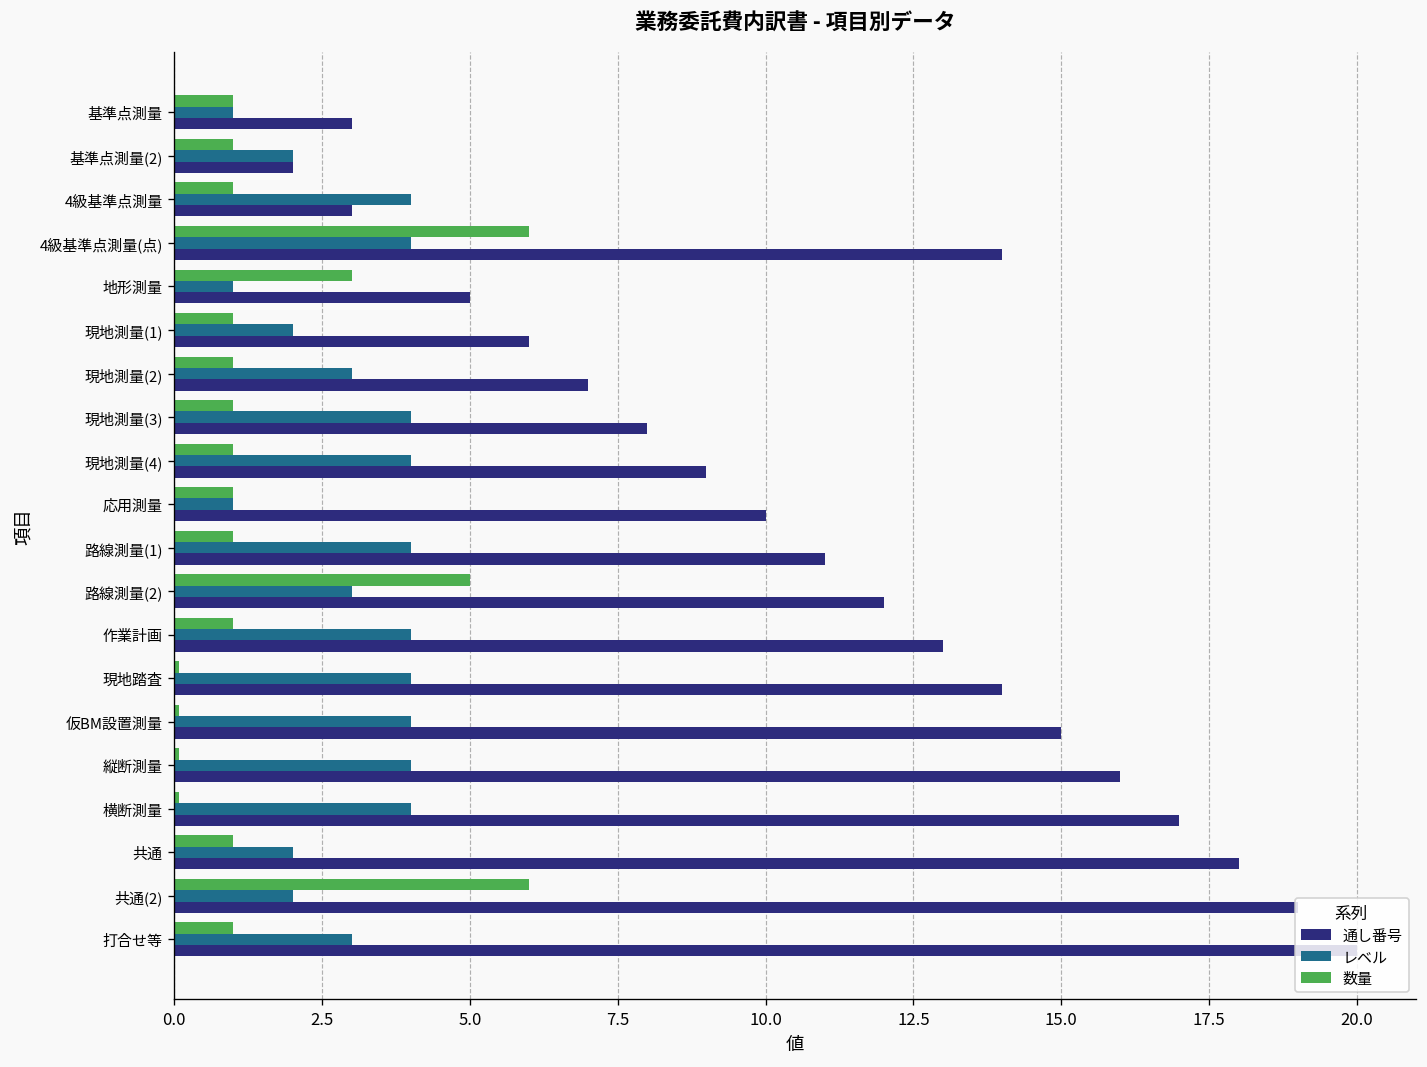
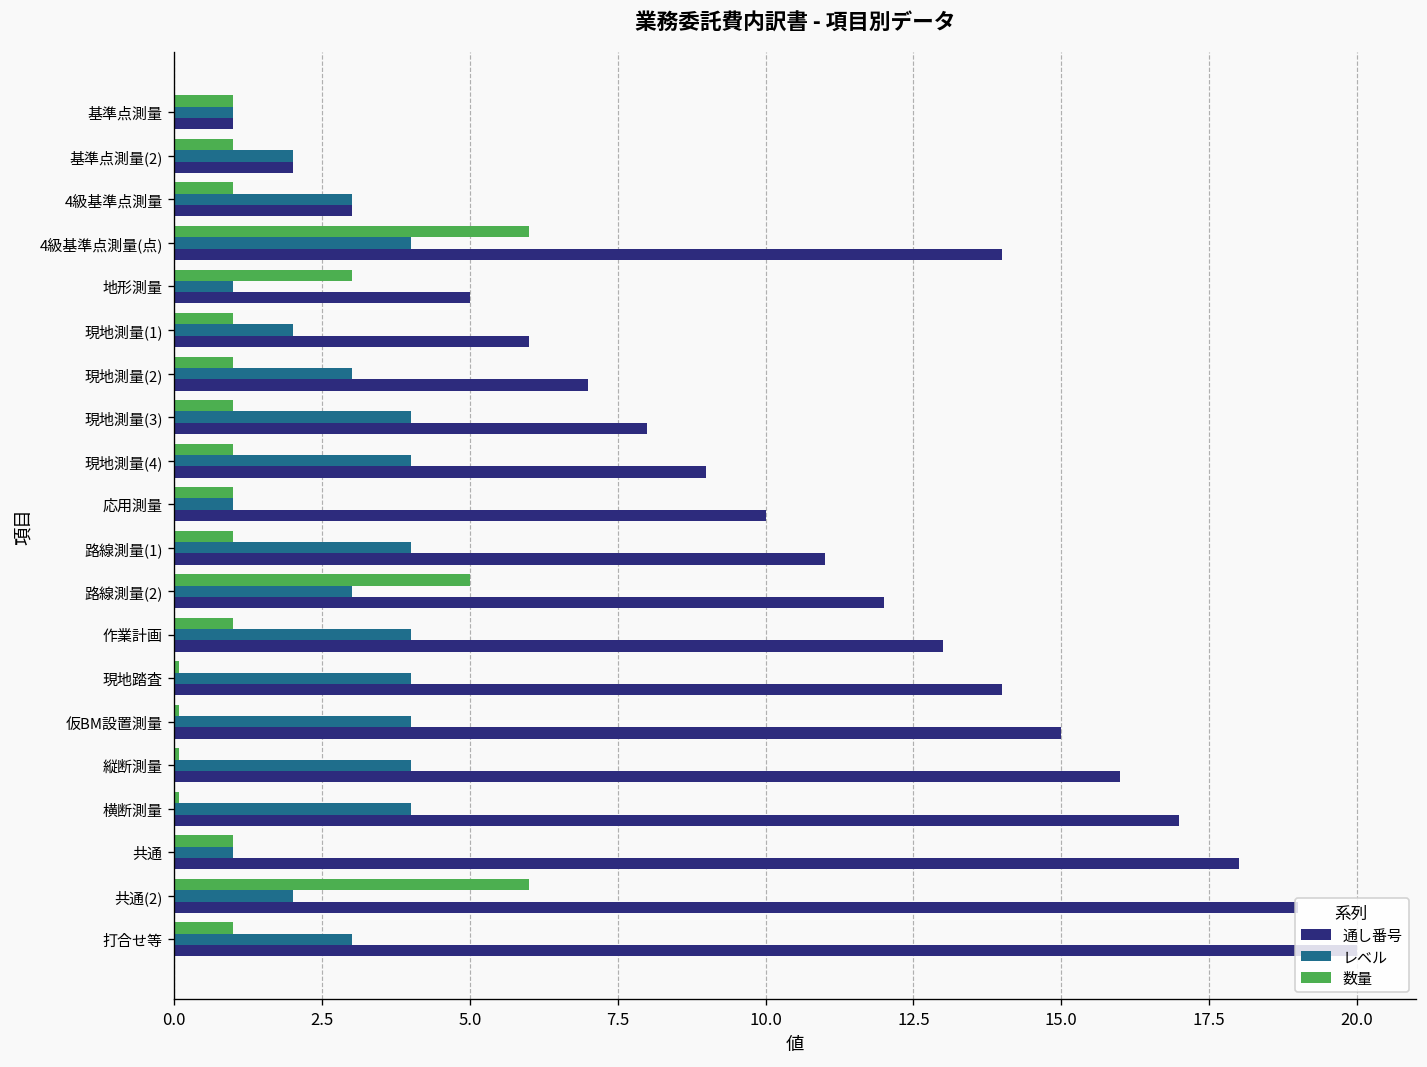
通し番号, 基準点測量: 3 -> 1
レベル, 4級基準点測量: 4 -> 3
レベル, 共通: 2 -> 1
